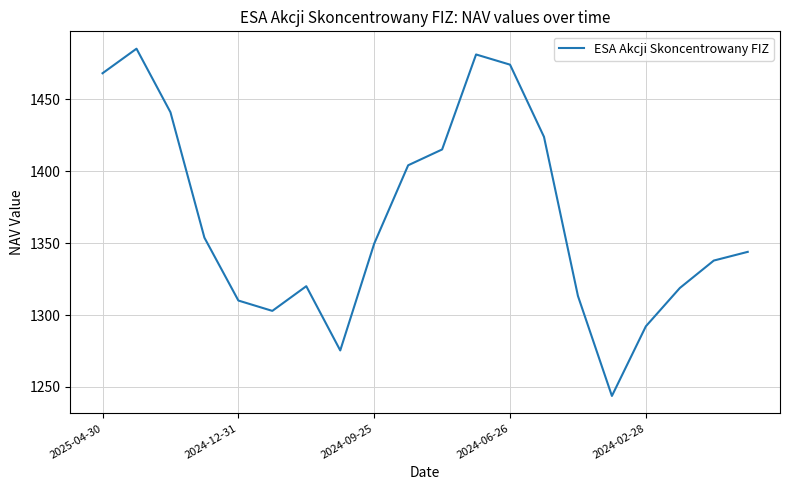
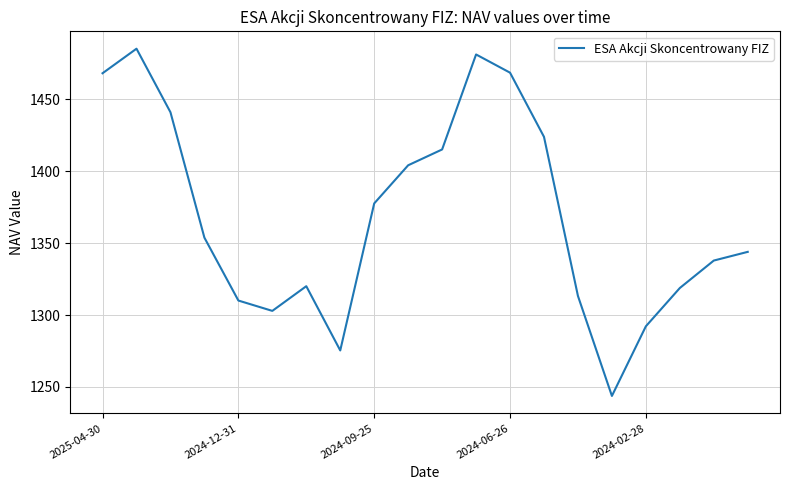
2024-09-25: 1350 -> 1378
2024-06-26: 1474 -> 1468
